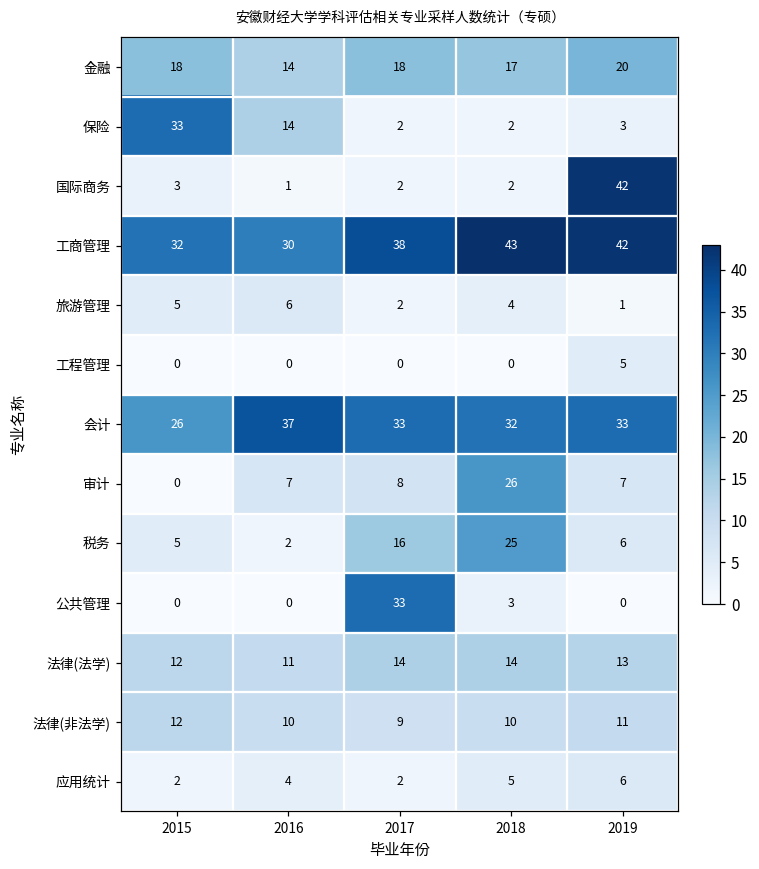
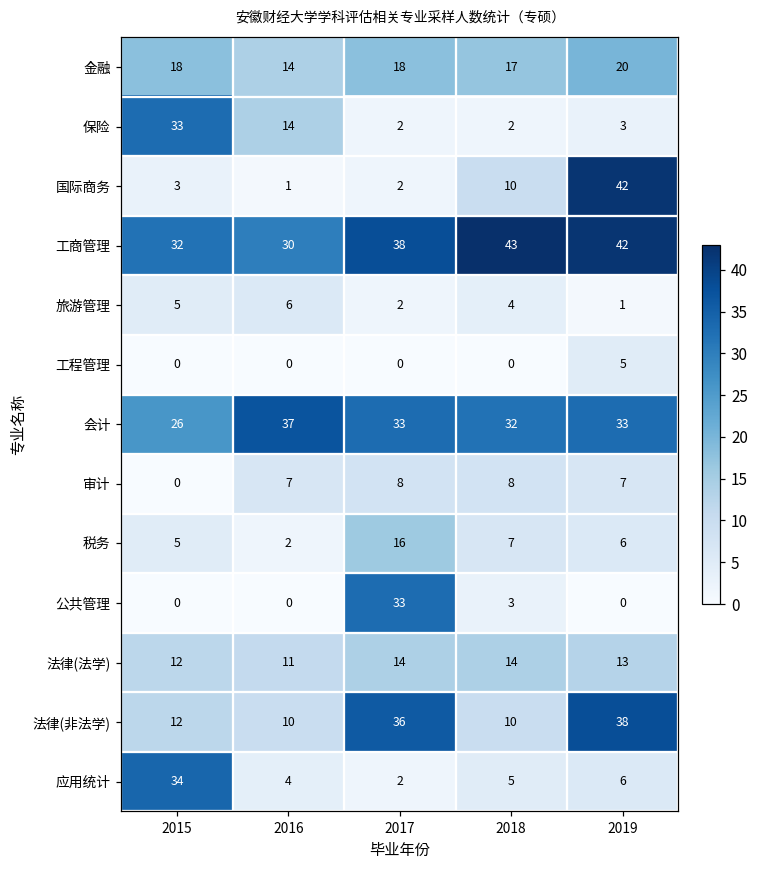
国际商务, 2018: 2 -> 10
审计, 2018: 26 -> 8
税务, 2018: 25 -> 7
法律(非法学), 2017: 9 -> 36
法律(非法学), 2019: 11 -> 38
应用统计, 2015: 2 -> 34
